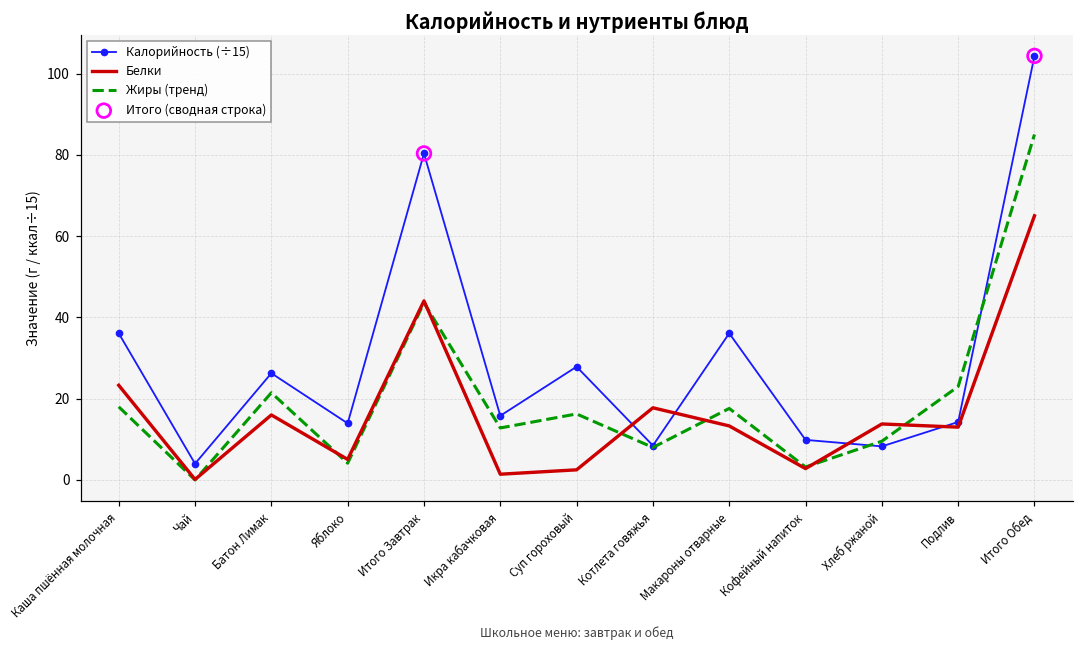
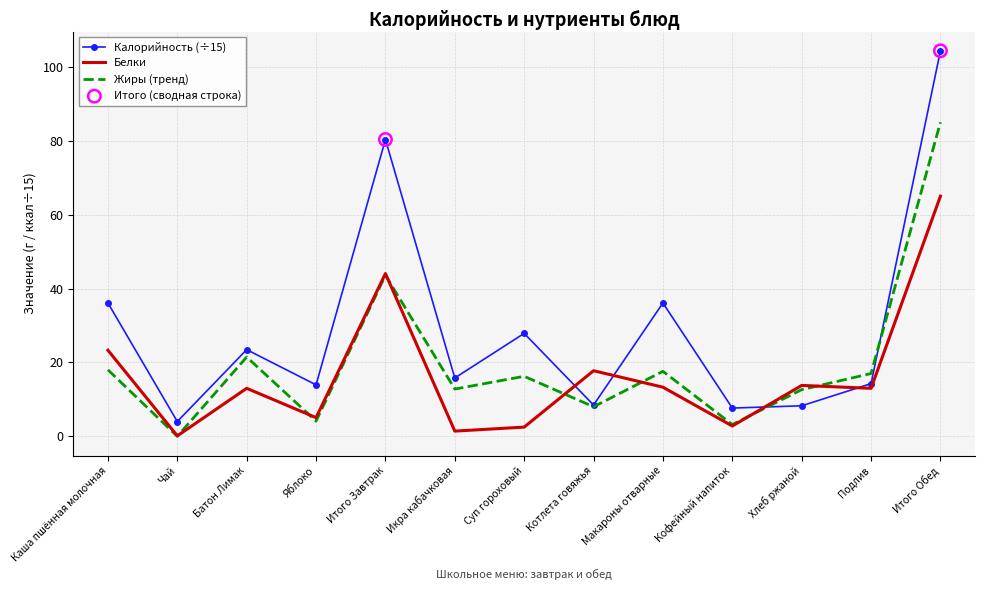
Калорийность (÷15), Батон Лимак: 26 -> 23
Белки, Батон Лимак: 16 -> 13
Калорийность (÷15), Кофейный напиток: 10 -> 8
Жиры (тренд), Хлеб ржаной: 10 -> 13
Жиры (тренд), Подлив: 23 -> 17
